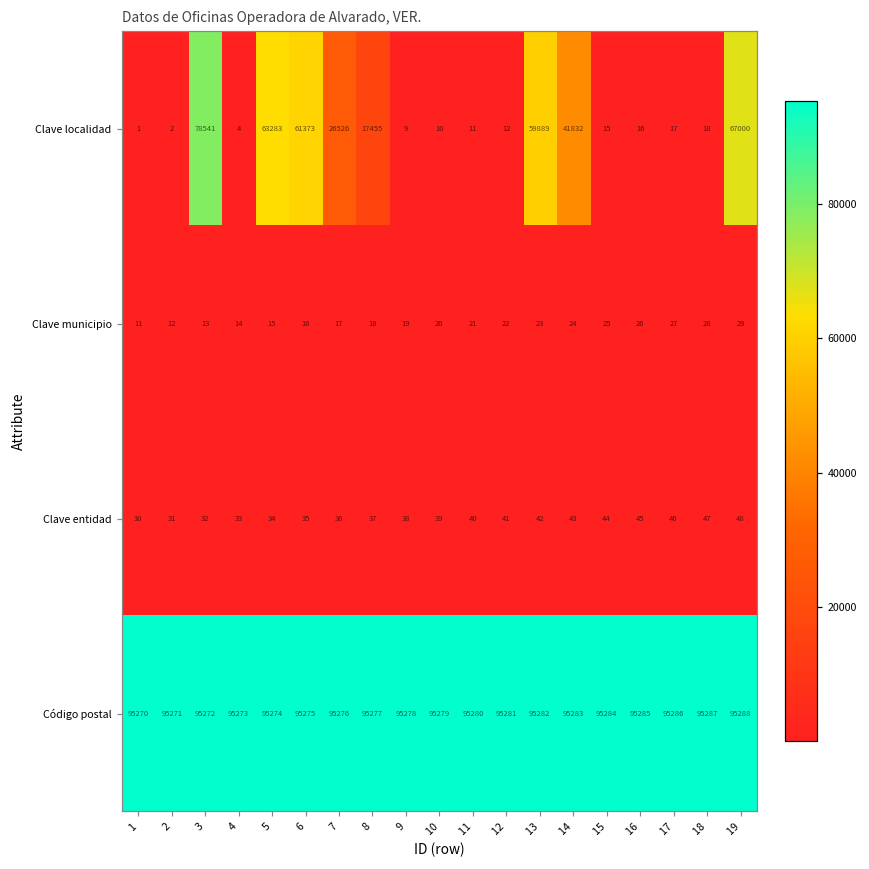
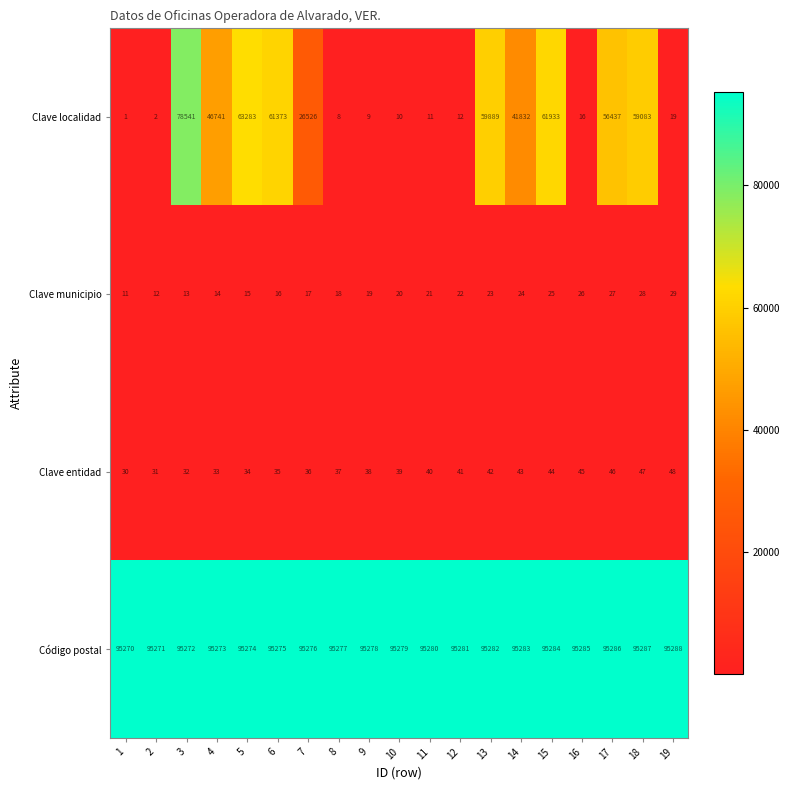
Clave localidad, 4: 4 -> 46741
Clave localidad, 8: 17455 -> 8
Clave localidad, 15: 15 -> 61933
Clave localidad, 17: 17 -> 56437
Clave localidad, 18: 18 -> 59083
Clave localidad, 19: 67000 -> 19
